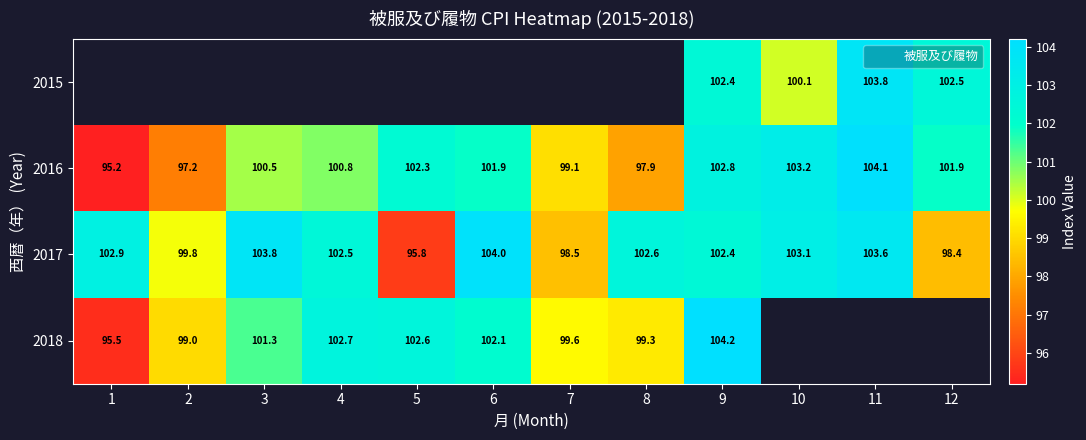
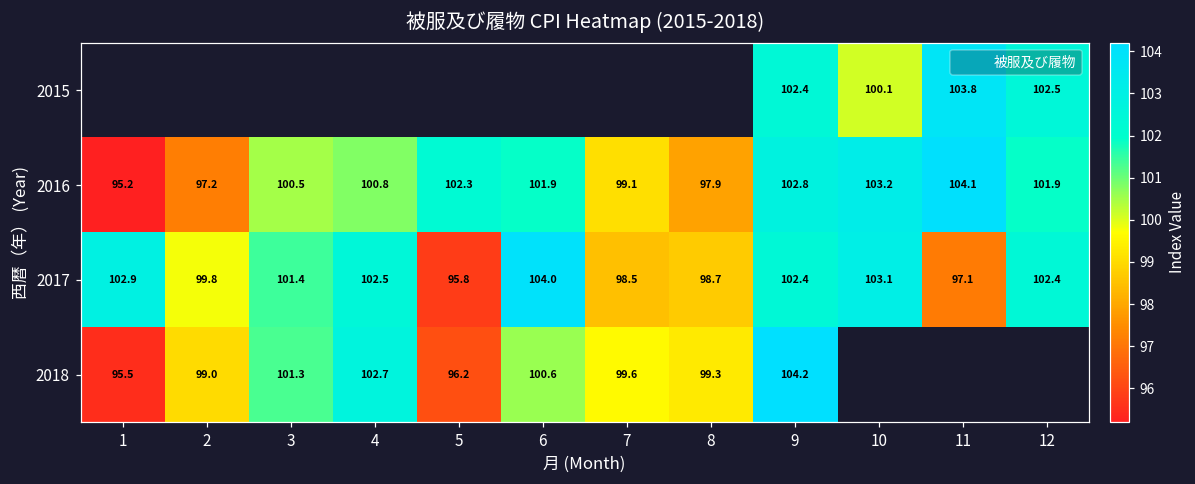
2017, 3: 103.8 -> 101.4
2017, 8: 102.6 -> 98.7
2017, 11: 103.6 -> 97.1
2017, 12: 98.4 -> 102.4
2018, 5: 102.6 -> 96.2
2018, 6: 102.1 -> 100.6
